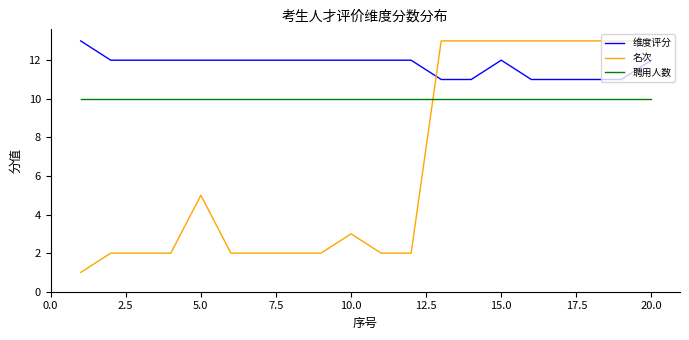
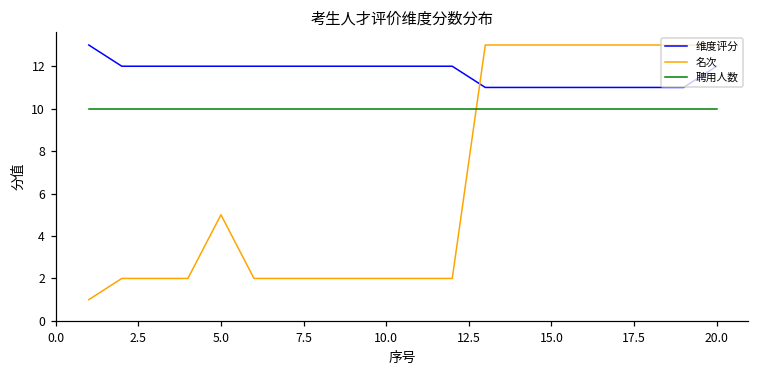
名次, 10.0: 3 -> 2
维度评分, 15.0: 12 -> 11
